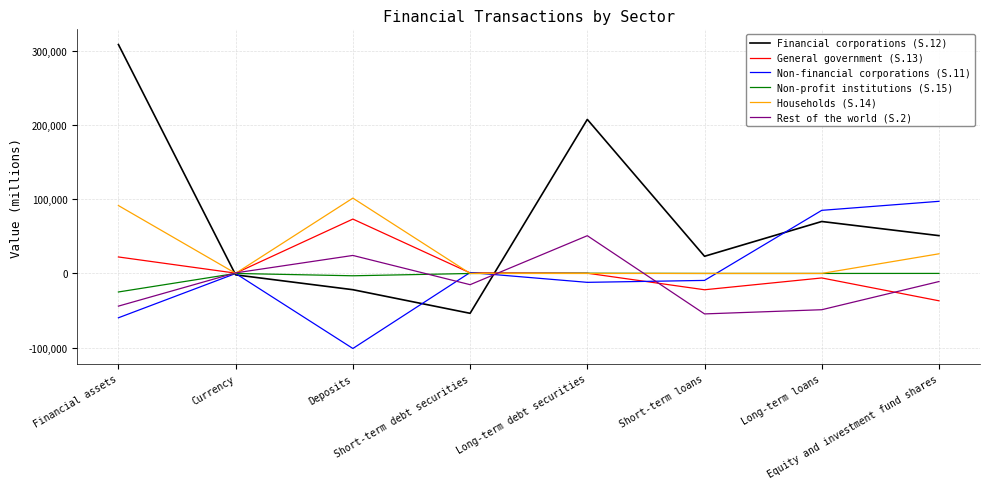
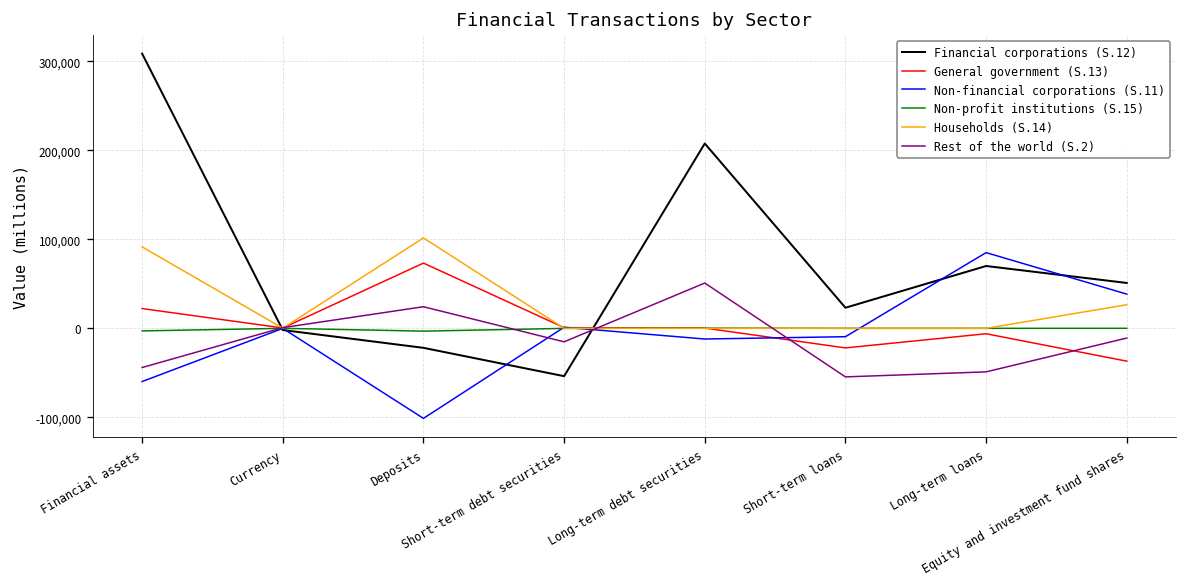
Non-profit institutions (S.15), Financial assets: -20,000 -> 0
Non-financial corporations (S.11), Equity and investment fund shares: 100,000 -> 40,000
